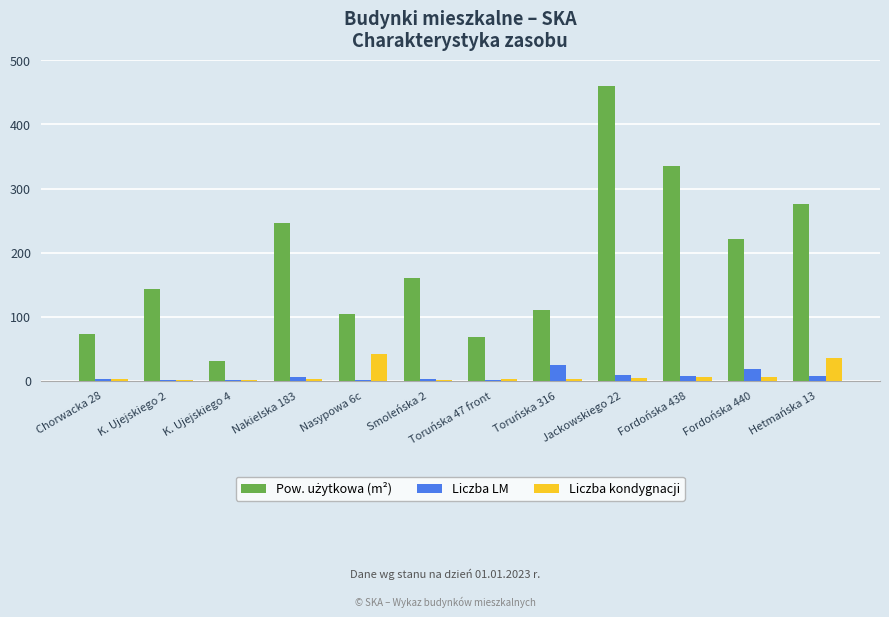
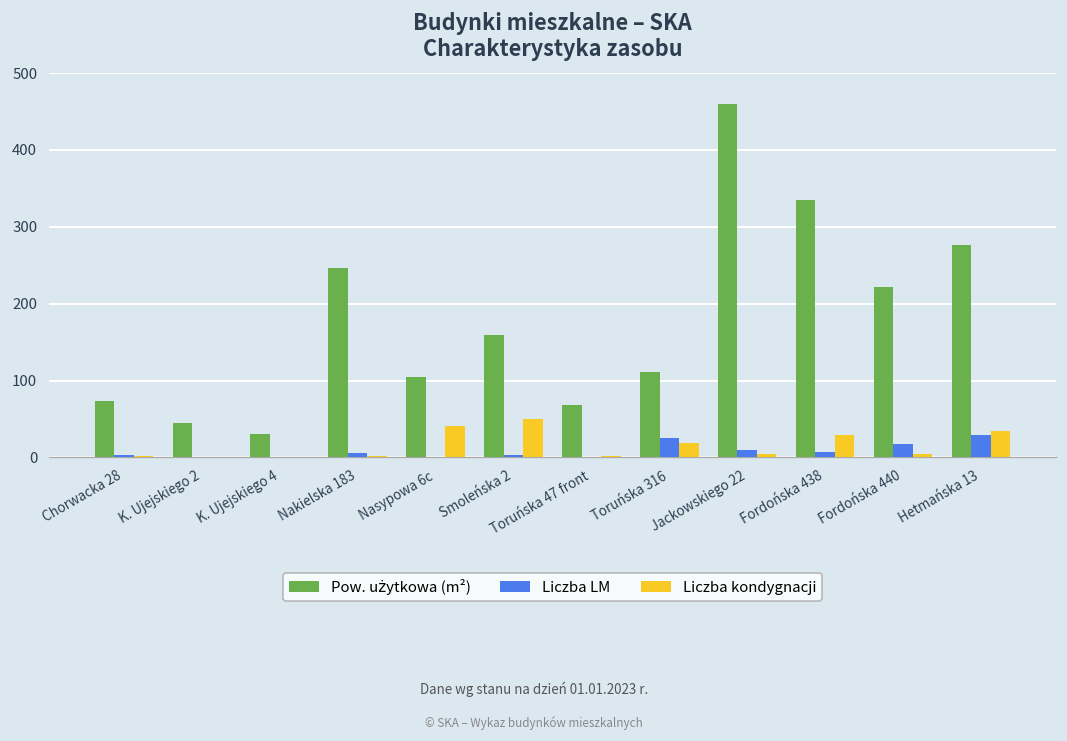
Pow. użytkowa (m²), K. Ujejskiego 2: 140 -> 50
Liczba kondygnacji, Smoleńska 2: 0 -> 50
Liczba kondygnacji, Toruńska 316: 0 -> 20
Liczba kondygnacji, Fordońska 438: 10 -> 30
Liczba LM, Hetmańska 13: 10 -> 30
